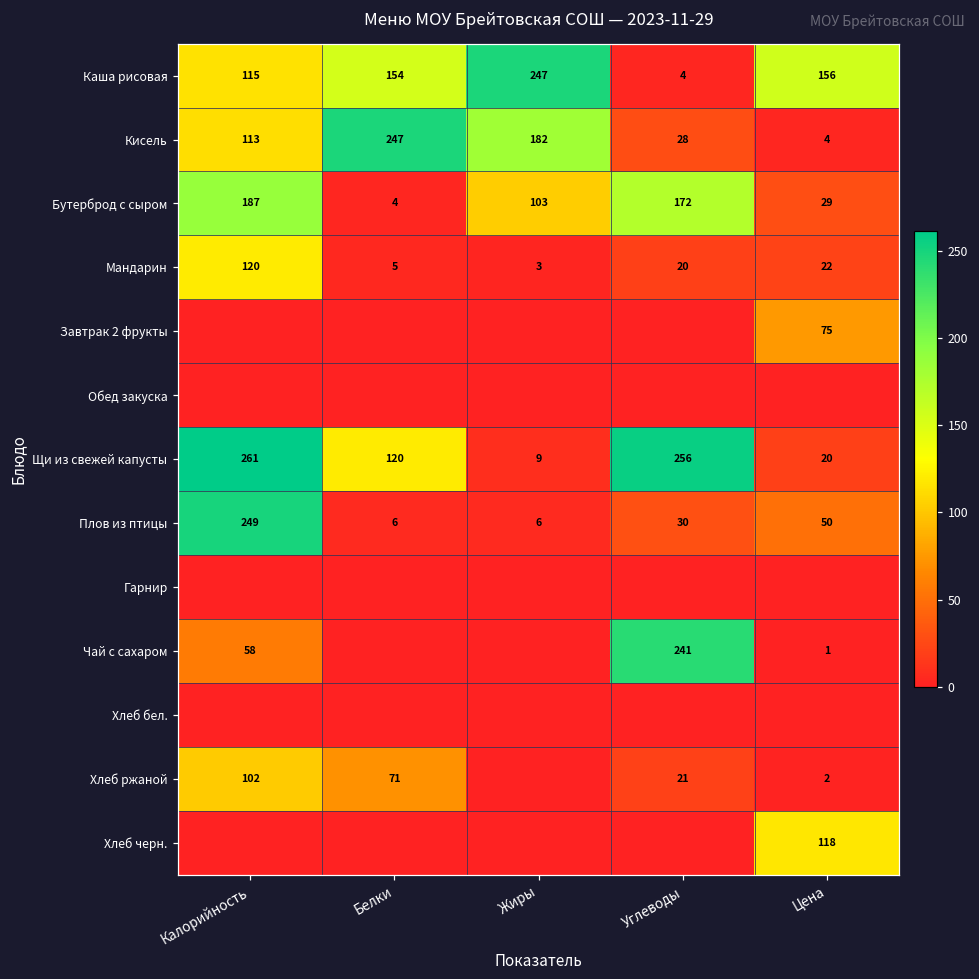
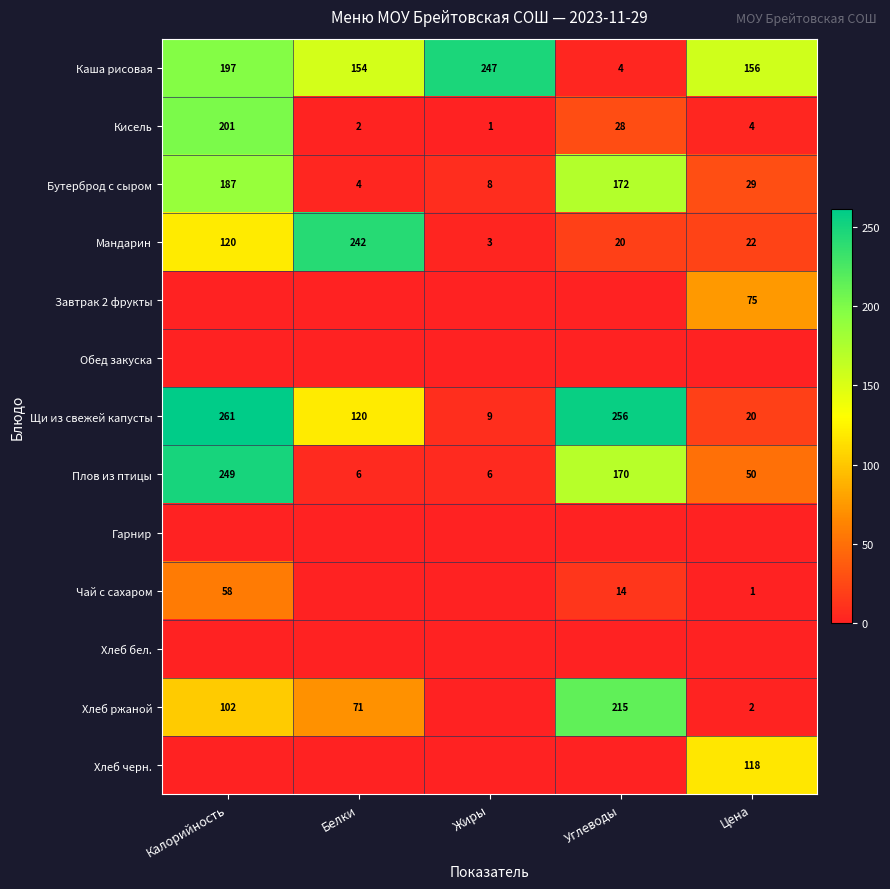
Каша рисовая, Калорийность: 115 -> 197
Кисель, Калорийность: 113 -> 201
Кисель, Белки: 247 -> 2
Кисель, Жиры: 182 -> 1
Бутерброд с сыром, Жиры: 103 -> 8
Мандарин, Белки: 5 -> 242
Плов из птицы, Углеводы: 30 -> 170
Чай с сахаром, Углеводы: 241 -> 14
Хлеб ржаной, Углеводы: 21 -> 215
